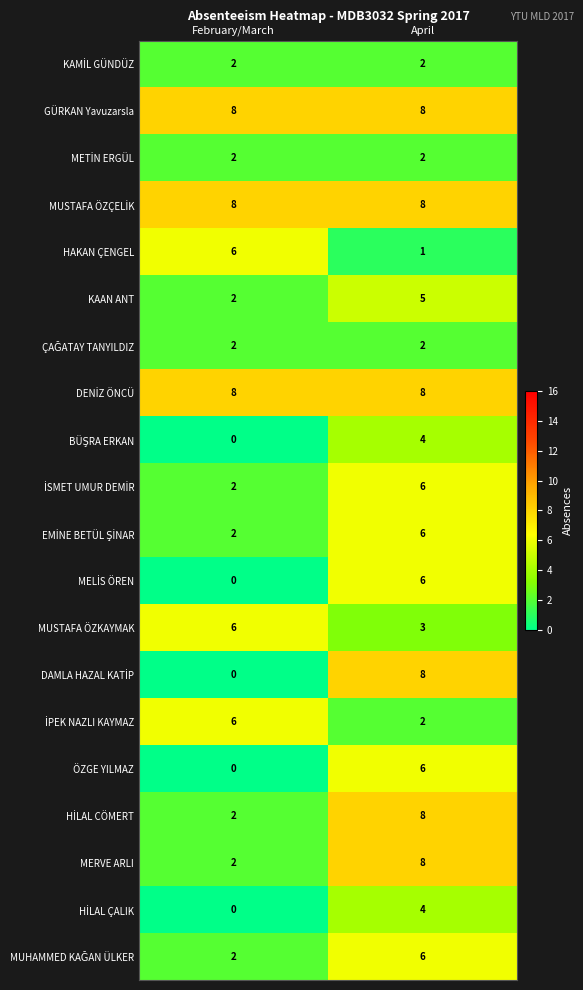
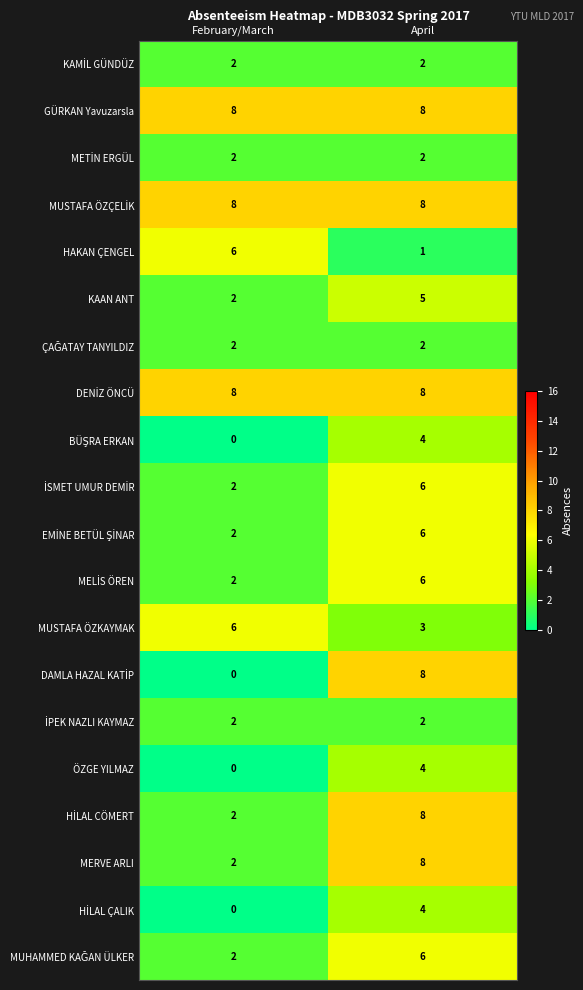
MELİS ÖREN, February/March: 0 -> 2
İPEK NAZLI KAYMAZ, February/March: 6 -> 2
ÖZGE YILMAZ, April: 6 -> 4
